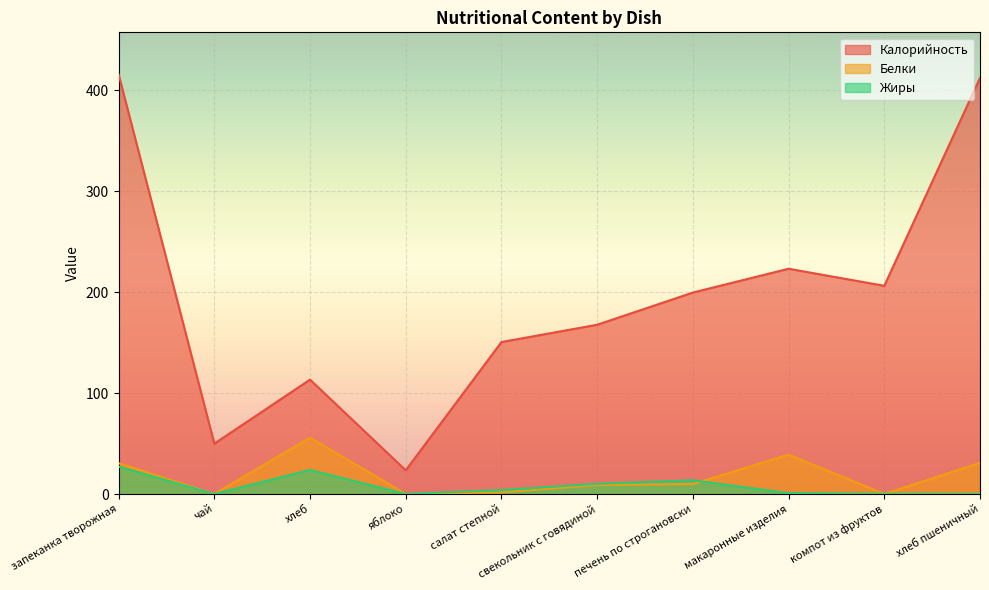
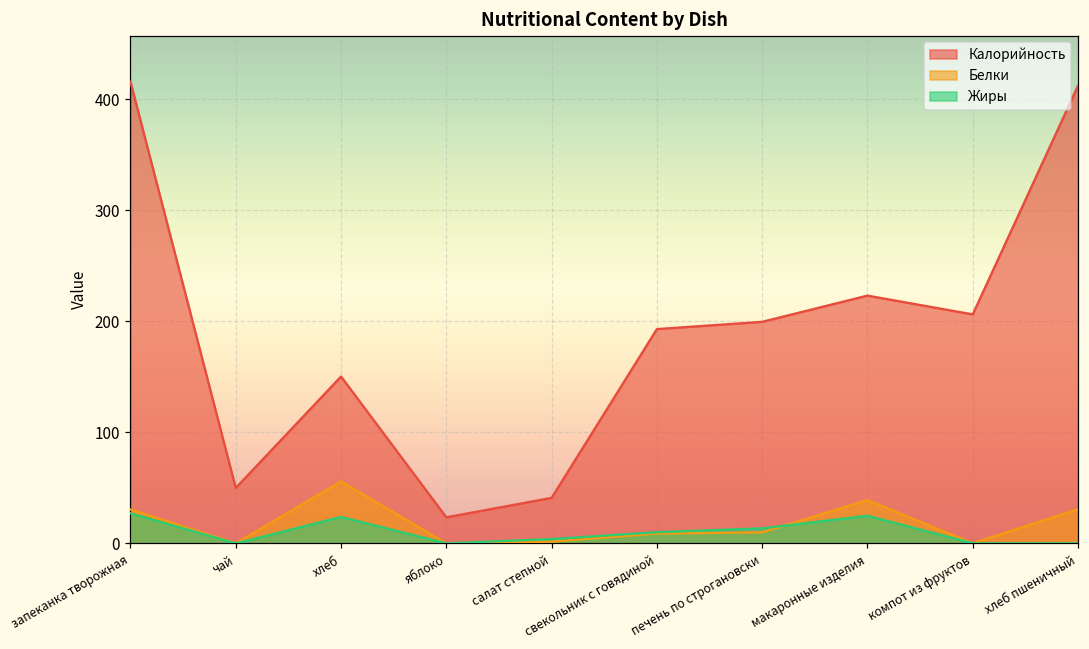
Калорийность, хлеб: 113 -> 150
Калорийность, салат степной: 151 -> 41
Калорийность, свекольник с говядиной: 168 -> 193
Жиры, макаронные изделия: 1 -> 25
